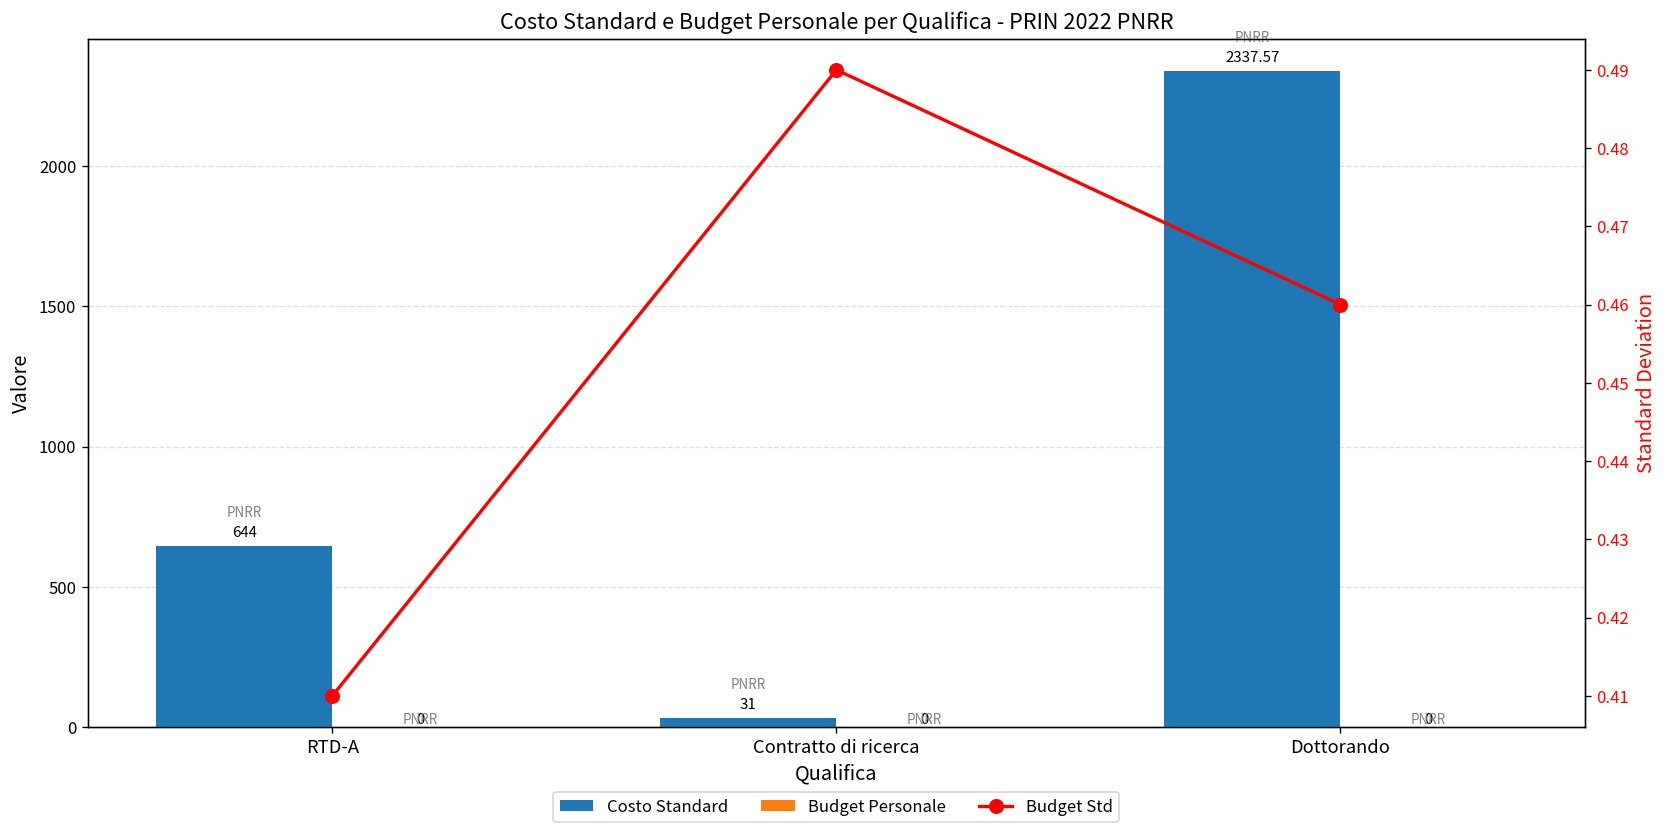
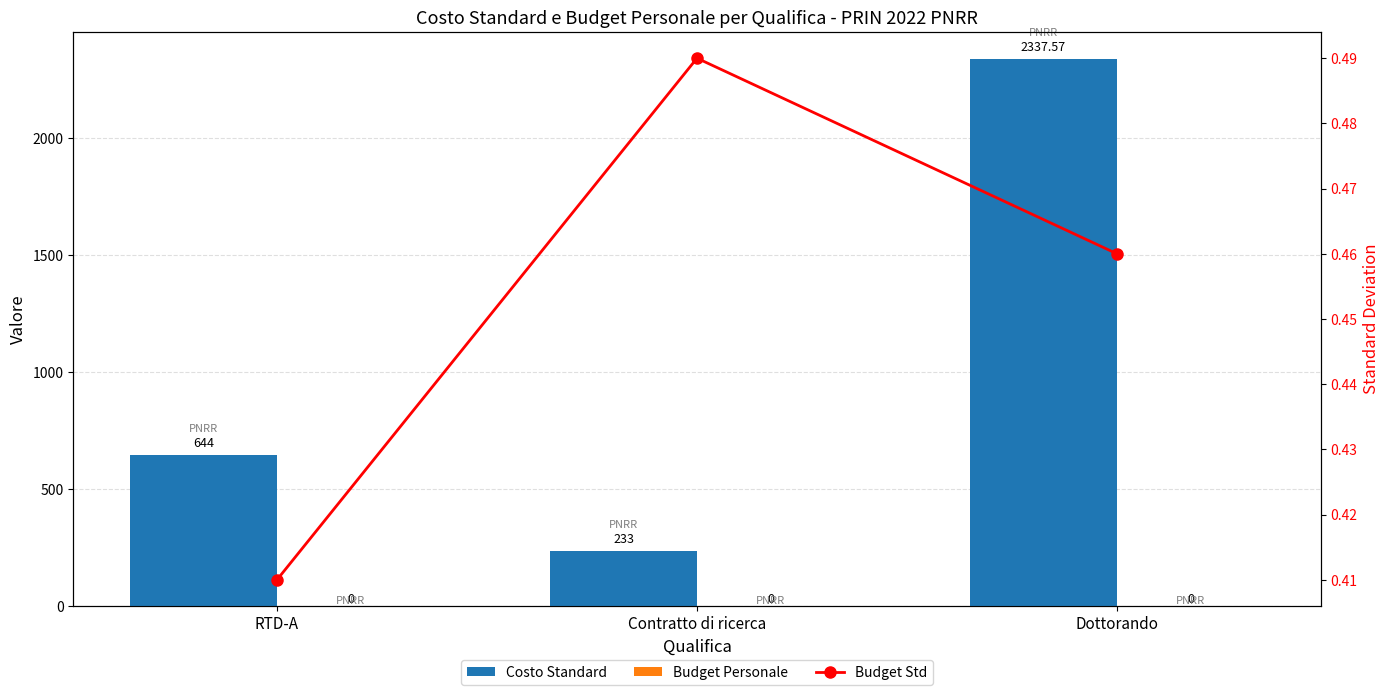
Costo Standard, Contratto di ricerca: 31 -> 233
